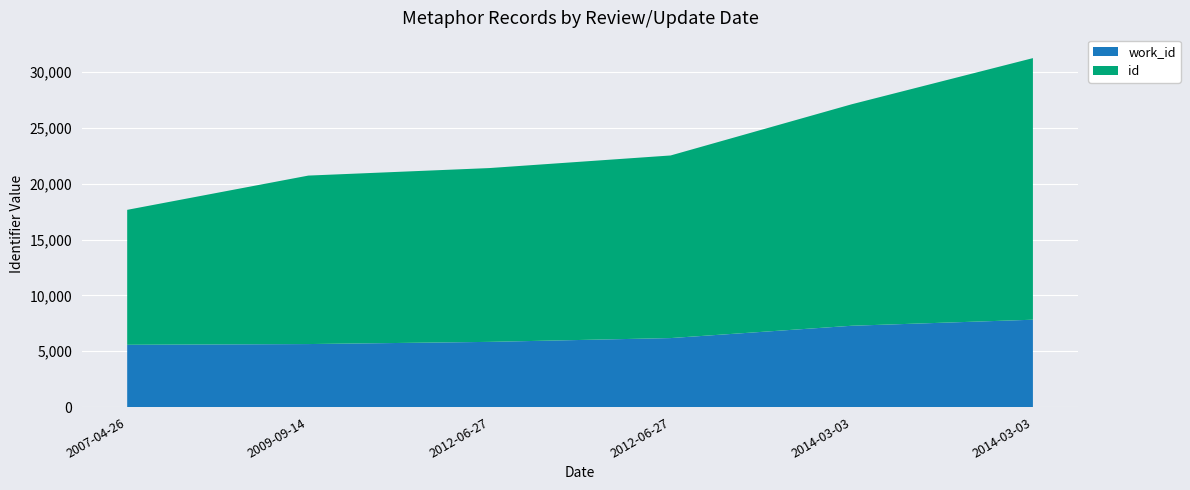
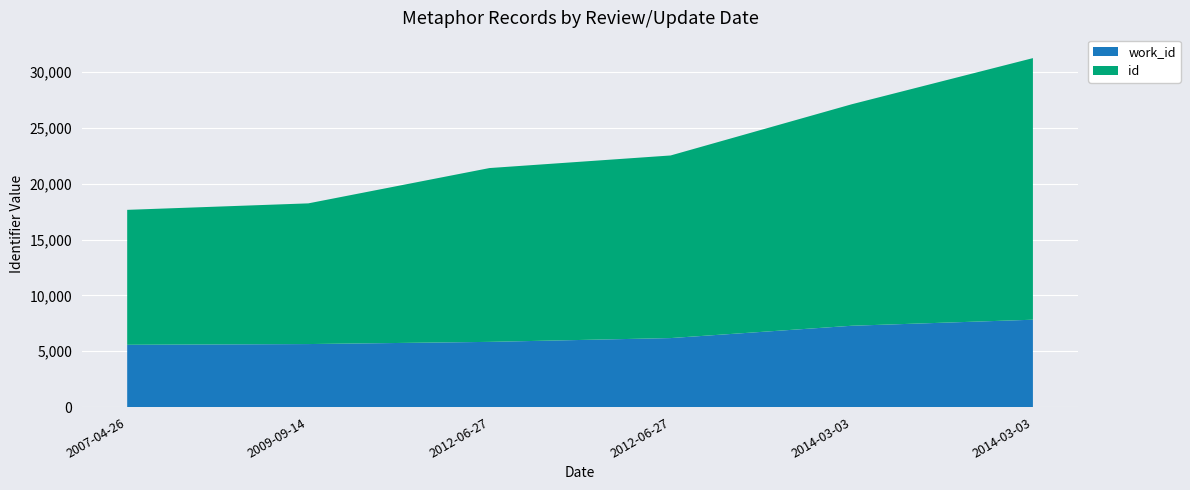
id, 2009-09-14: 15,100 -> 12,600
